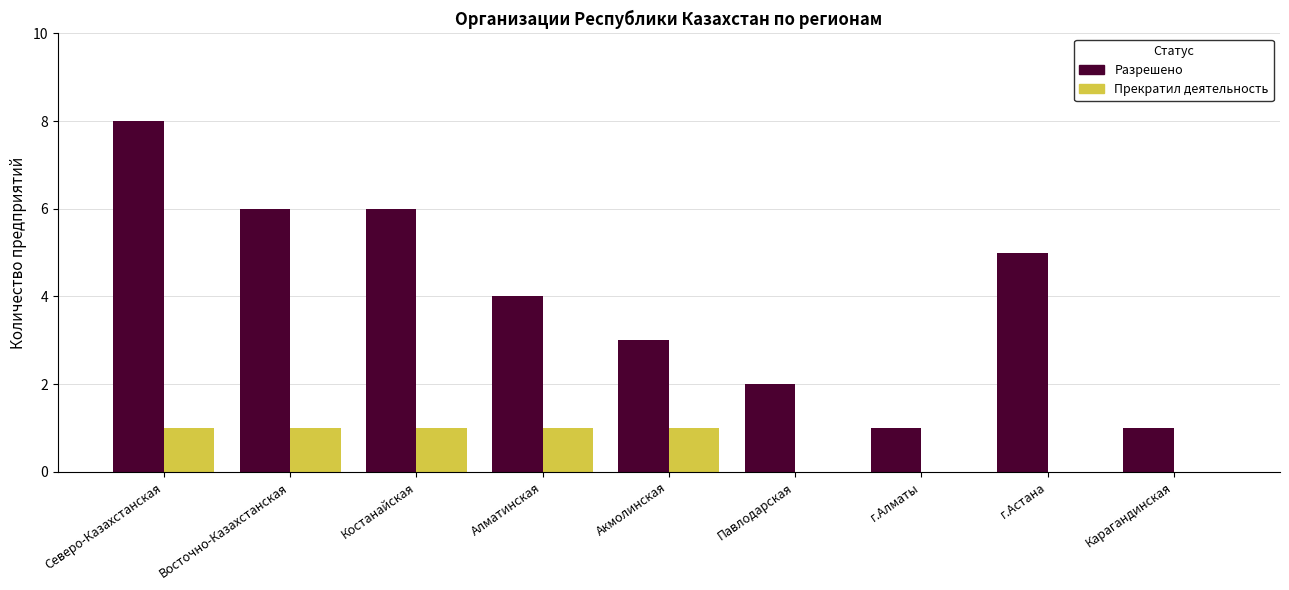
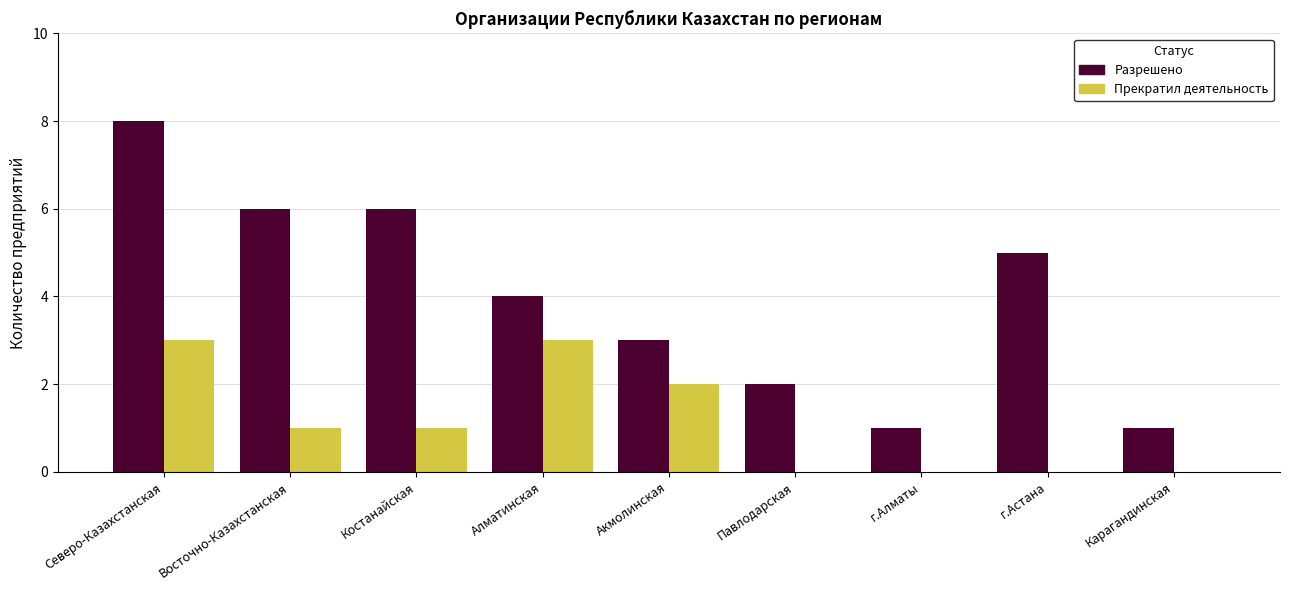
Прекратил деятельность, Северо-Казахстанская: 1 -> 3
Прекратил деятельность, Алматинская: 1 -> 3
Прекратил деятельность, Акмолинская: 1 -> 2
